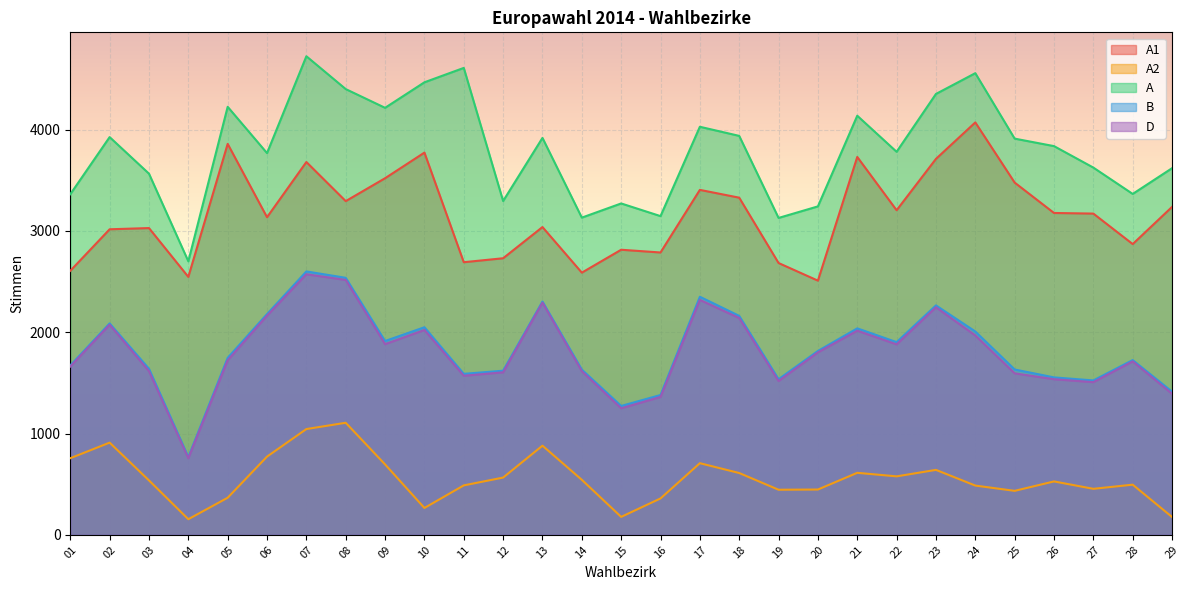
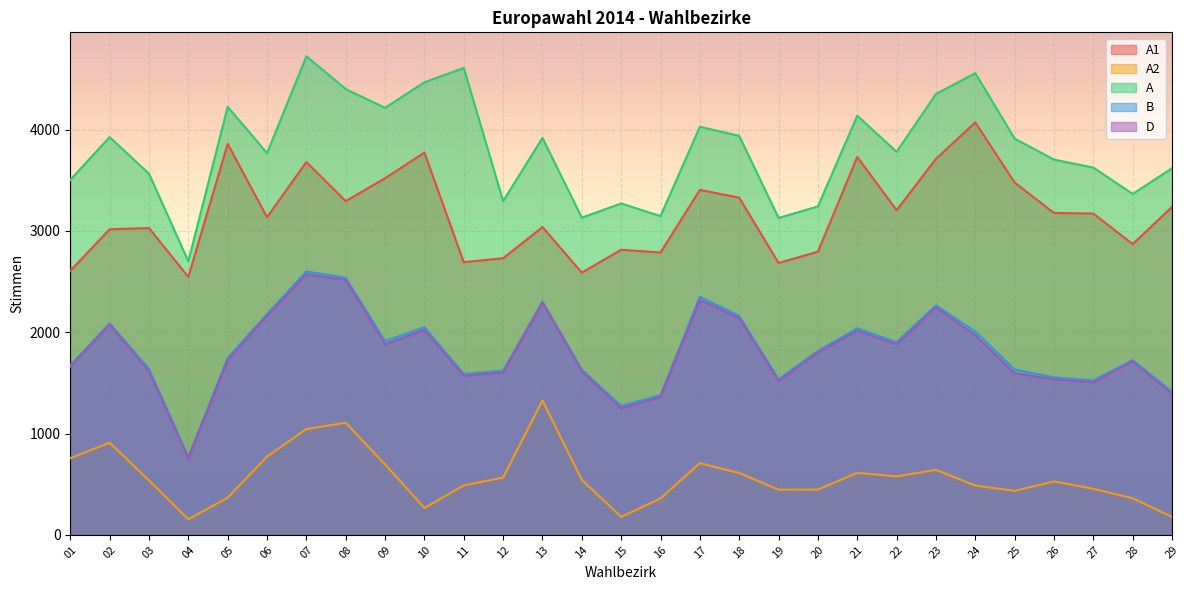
A, 01: 3360 -> 3500
A2, 13: 880 -> 1330
A1, 20: 2510 -> 2800
A, 26: 3840 -> 3700
A2, 28: 500 -> 360
